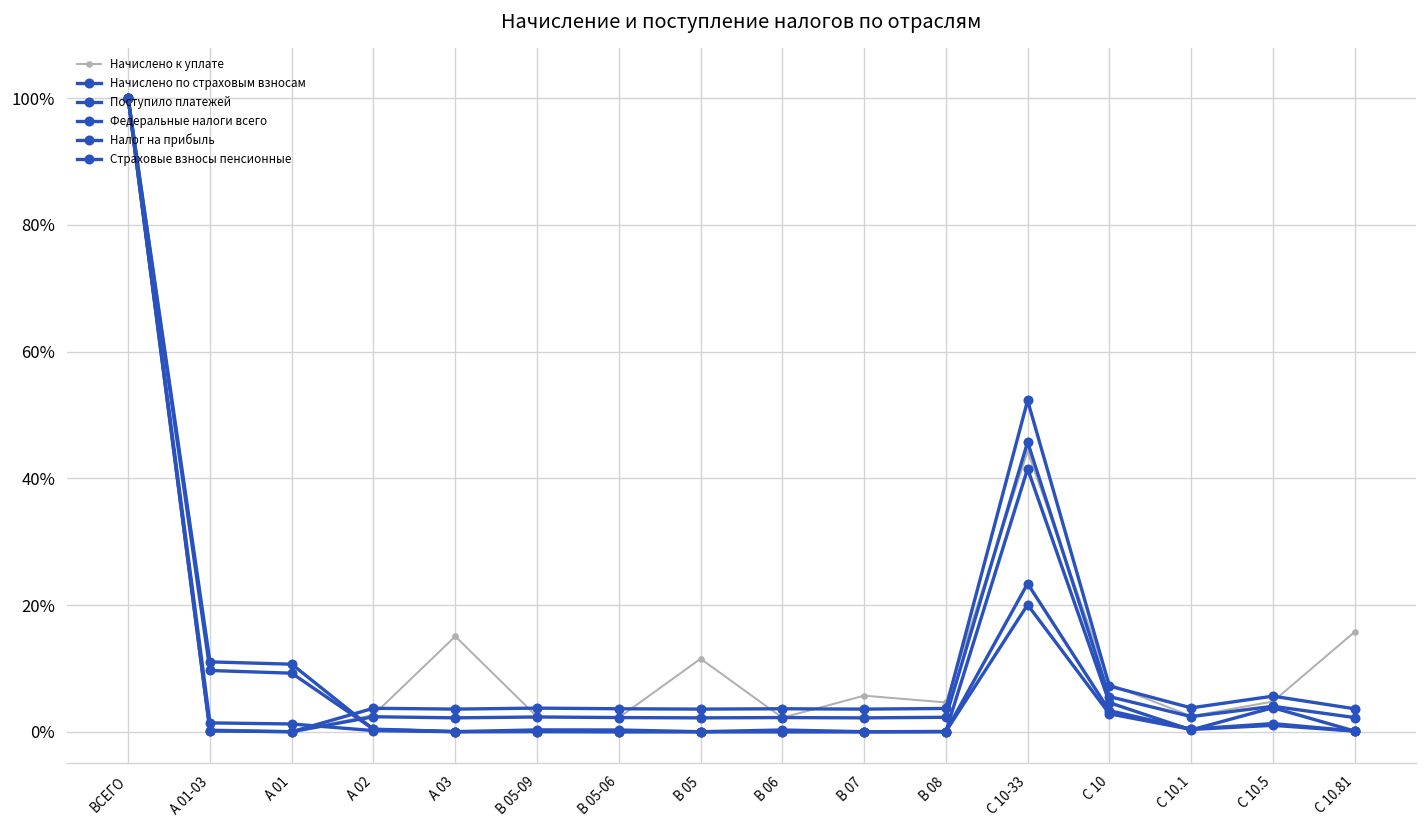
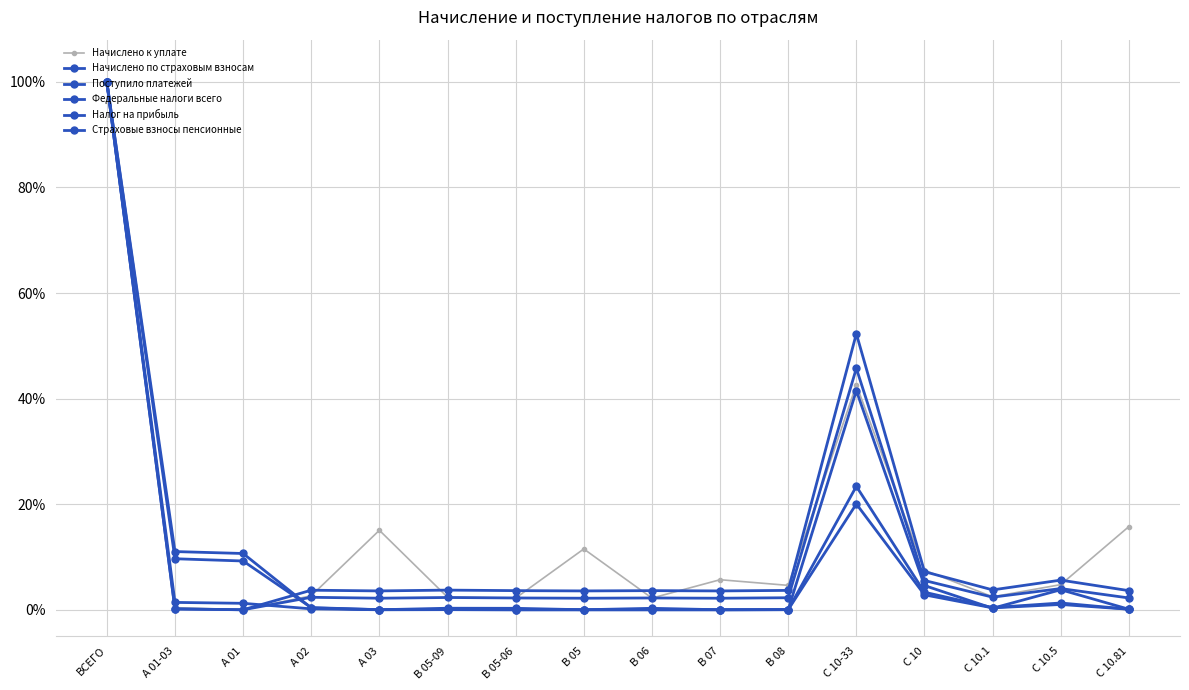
Начислено к уплате, С 10-33: 44% -> 43%
